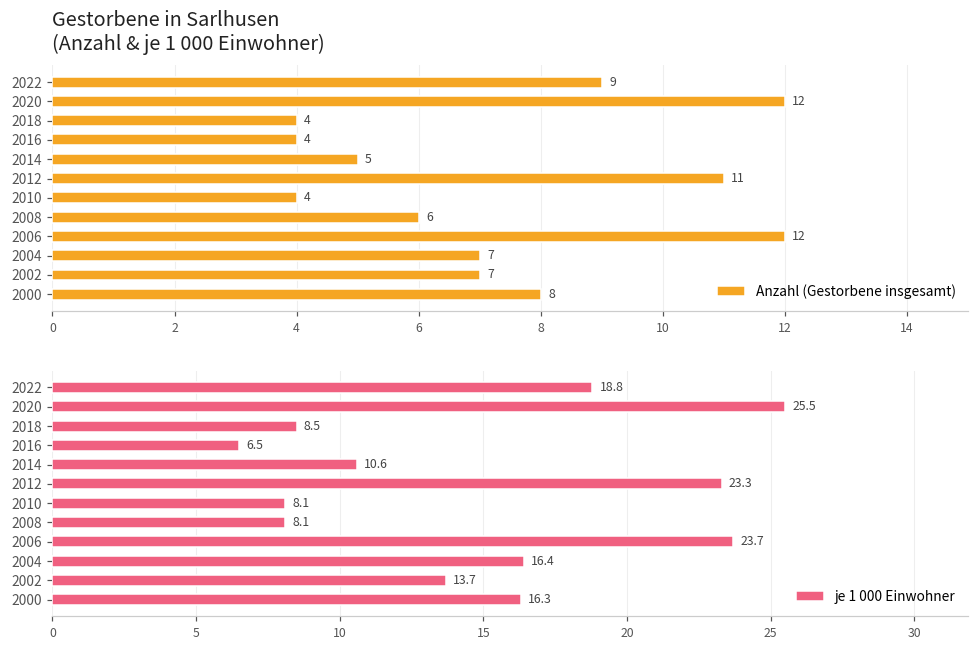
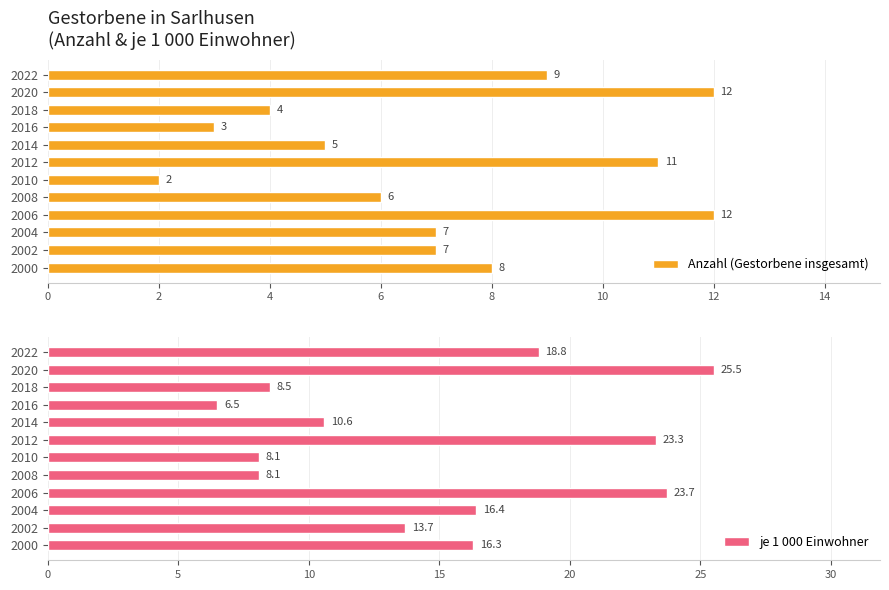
Gestorbene in Sarlhusen (Anzahl & je 1 000 Einwohner), 2016: 4 -> 3
Gestorbene in Sarlhusen (Anzahl & je 1 000 Einwohner), 2010: 4 -> 2
